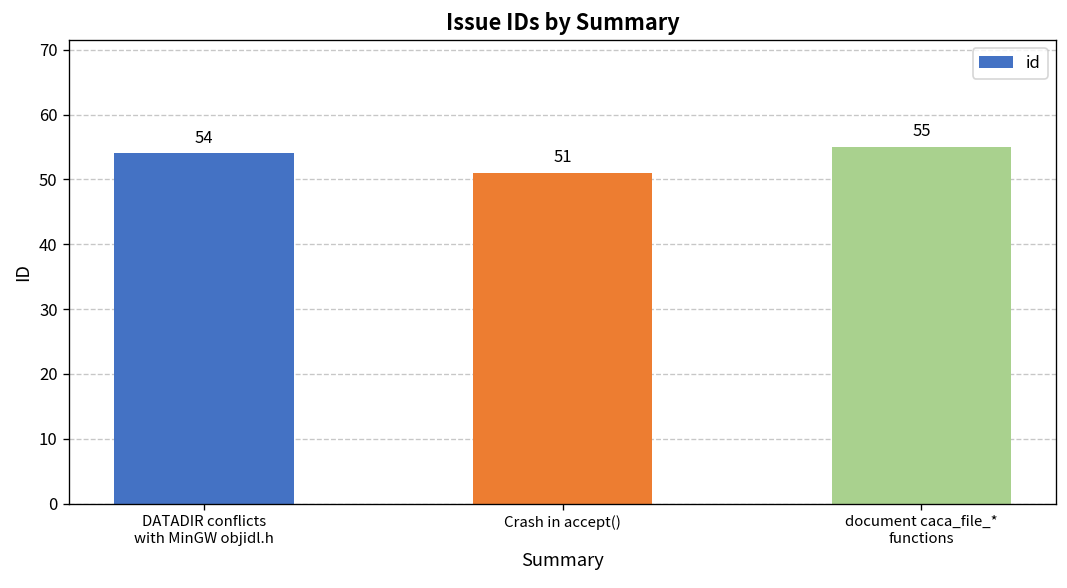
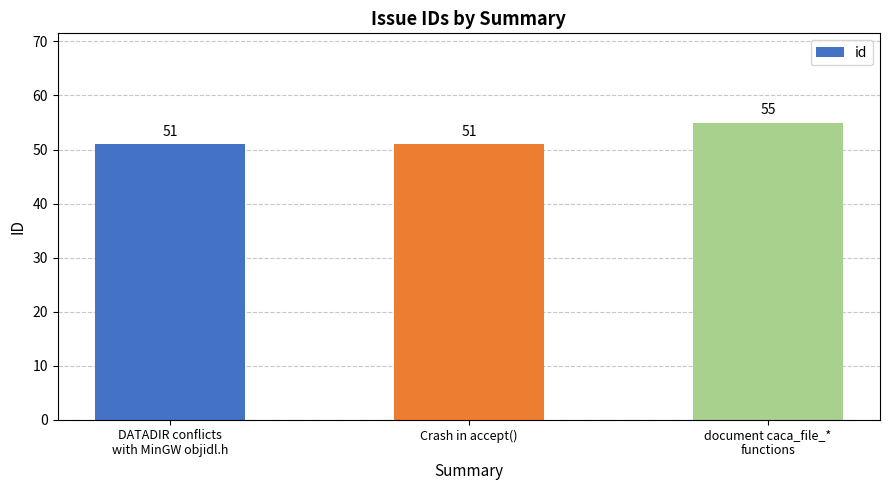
DATADIR conflicts with MinGW objidl.h: 54 -> 51
